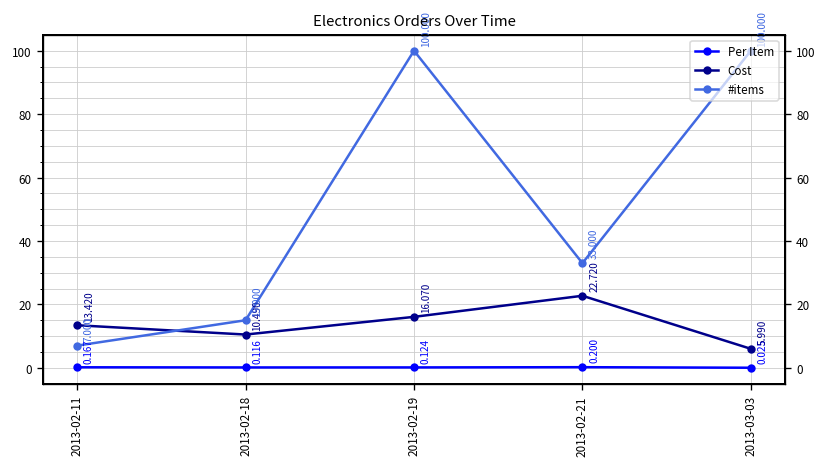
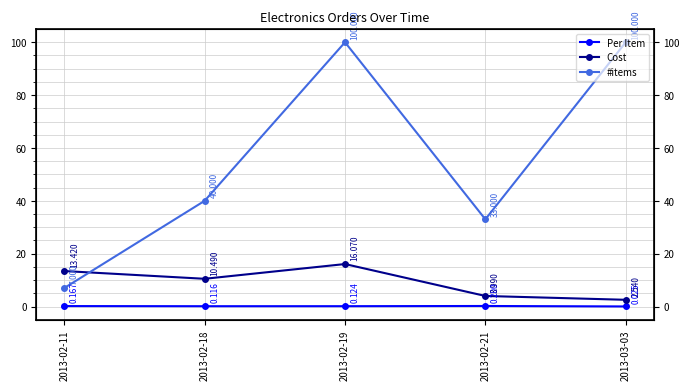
#items, 2013-02-18: 15.000 -> 40.000
Cost, 2013-02-21: 22.720 -> 3.990
Cost, 2013-03-03: 5.990 -> 2.540
